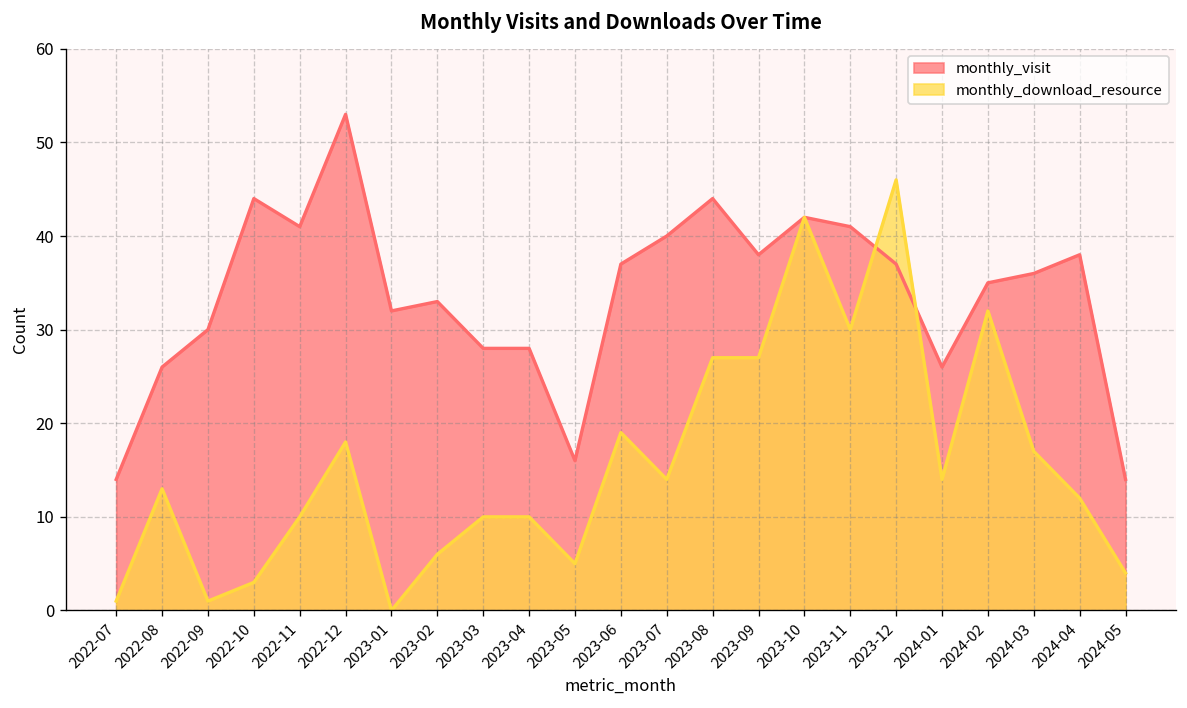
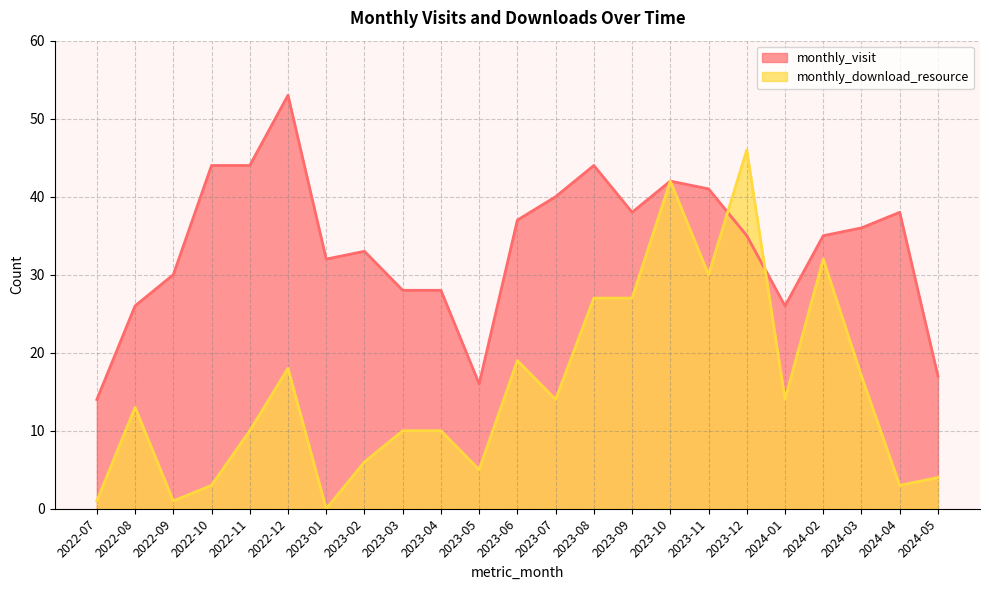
monthly_visit, 2022-11: 41 -> 44
monthly_visit, 2023-12: 37 -> 35
monthly_download_resource, 2024-04: 12 -> 3
monthly_visit, 2024-05: 14 -> 17
